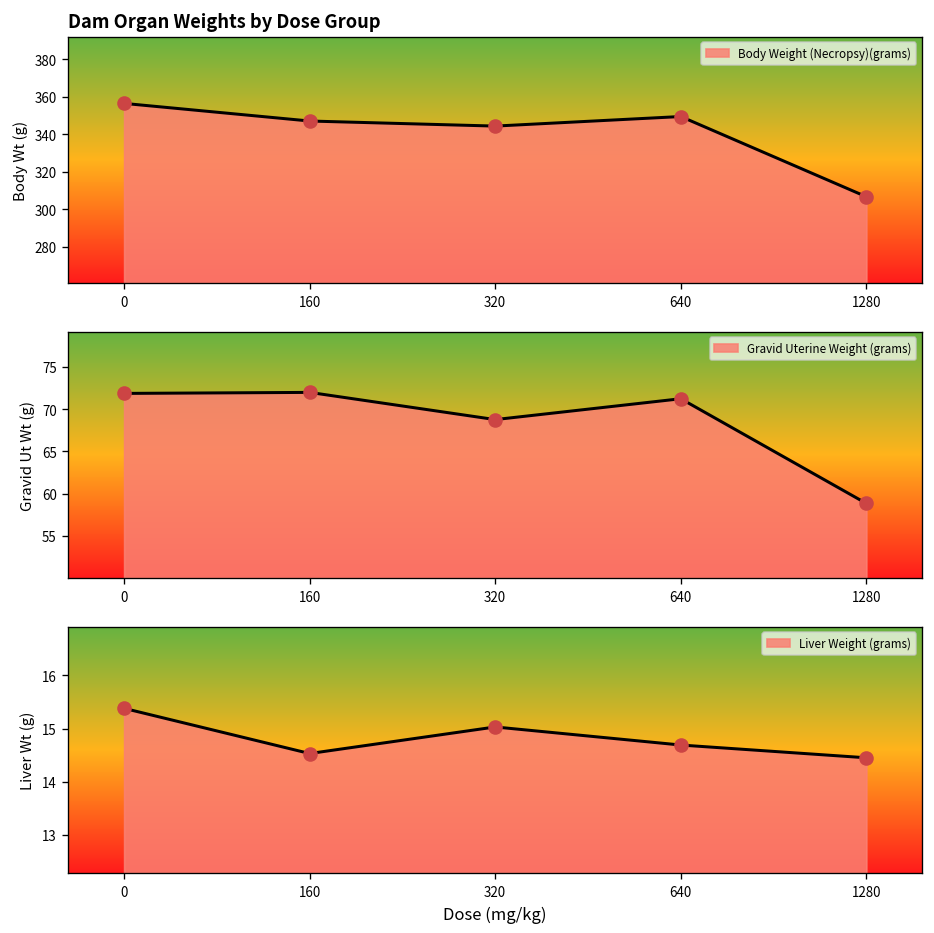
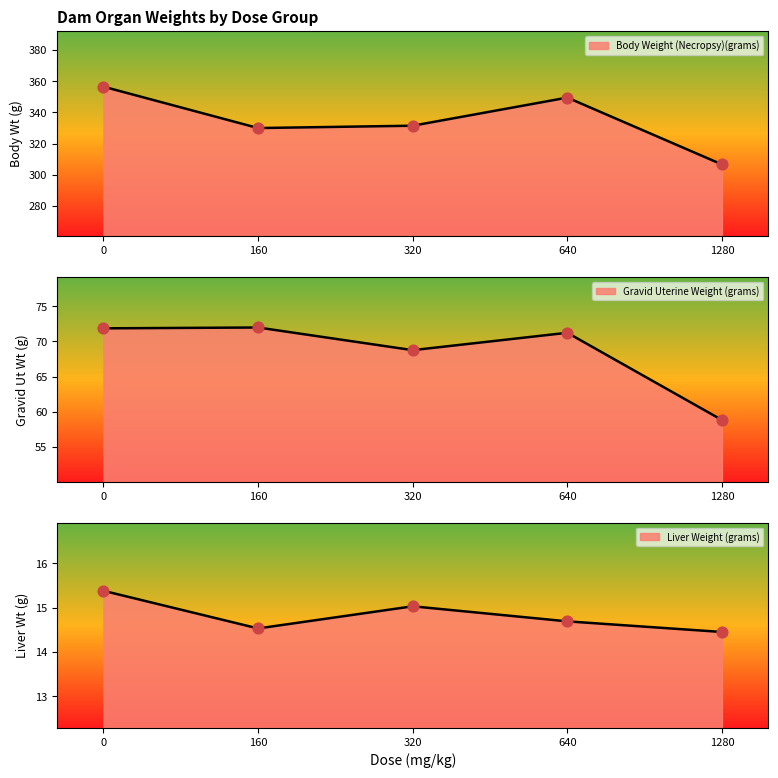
Dam Organ Weights by Dose Group, 160: 347 -> 330
Dam Organ Weights by Dose Group, 320: 344 -> 332
